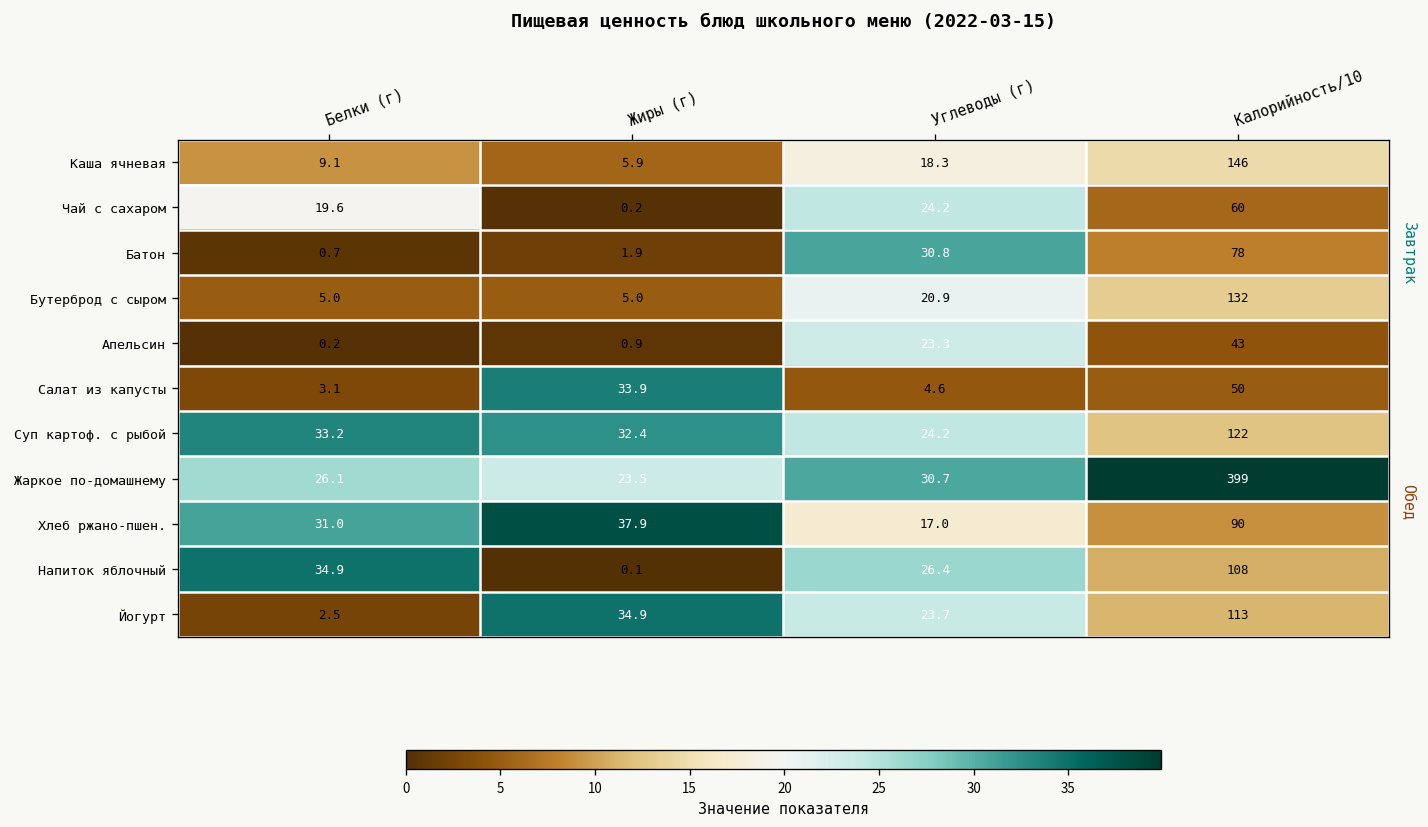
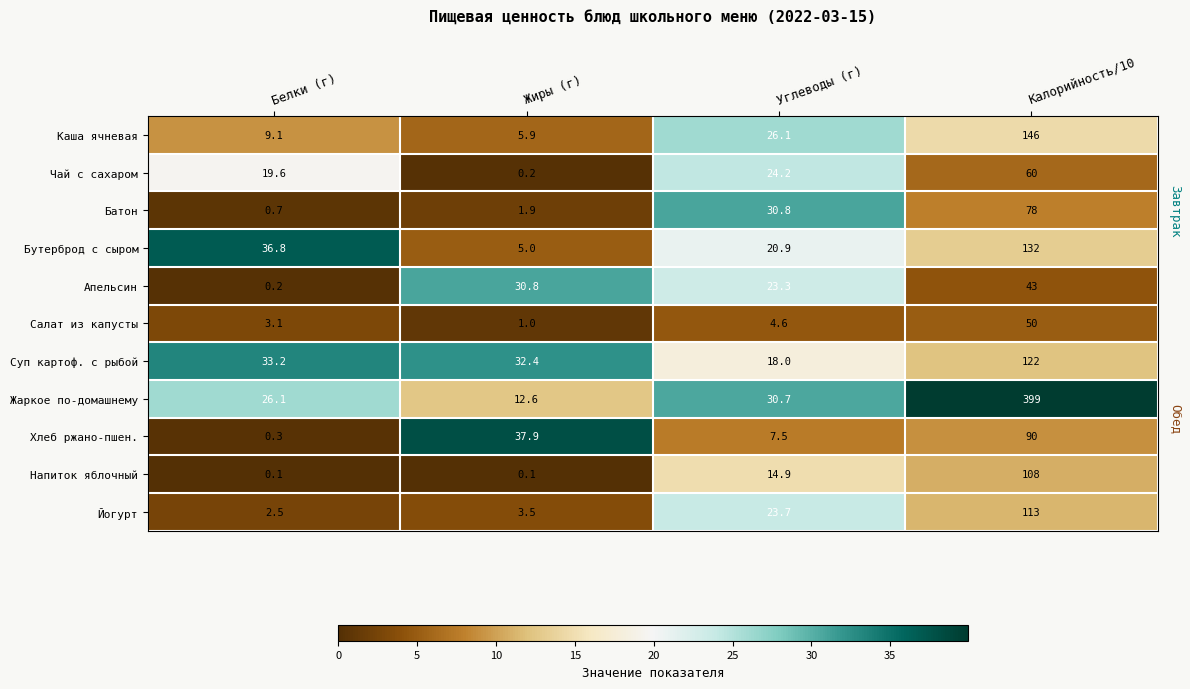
Каша ячневая, Углеводы (г): 18.3 -> 26.1
Бутерброд с сыром, Белки (г): 5.0 -> 36.8
Апельсин, Жиры (г): 0.9 -> 30.8
Салат из капусты, Жиры (г): 33.9 -> 1.0
Суп картоф. с рыбой, Углеводы (г): 24.2 -> 18.0
Жаркое по-домашнему, Жиры (г): 23.5 -> 12.6
Хлеб ржано-пшен., Белки (г): 31.0 -> 0.3
Хлеб ржано-пшен., Углеводы (г): 17.0 -> 7.5
Напиток яблочный, Белки (г): 34.9 -> 0.1
Напиток яблочный, Углеводы (г): 26.4 -> 14.9
Йогурт, Жиры (г): 34.9 -> 3.5
